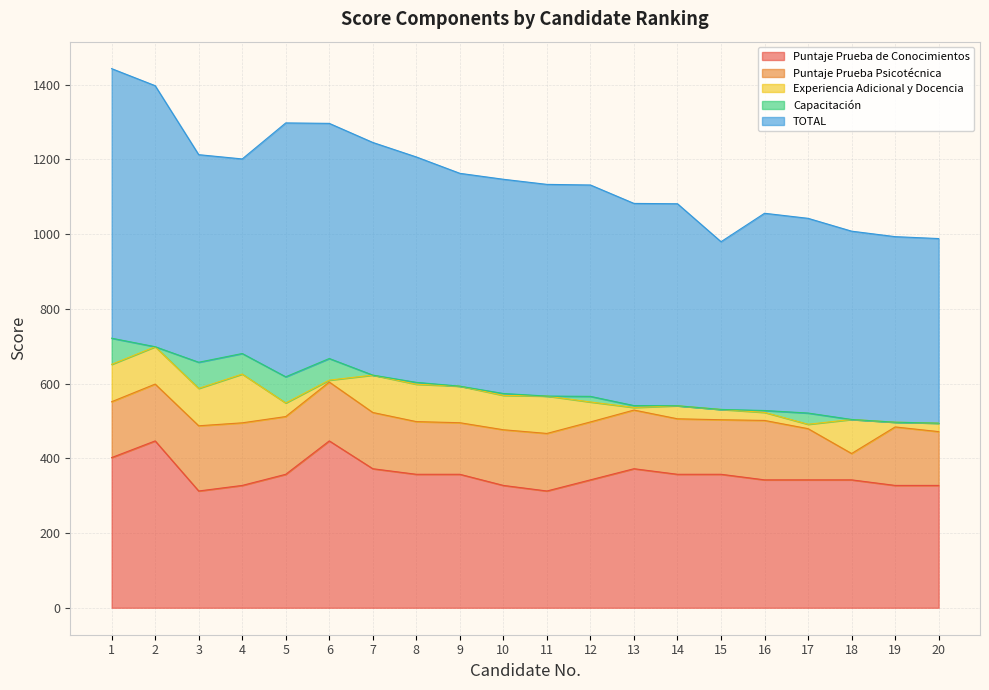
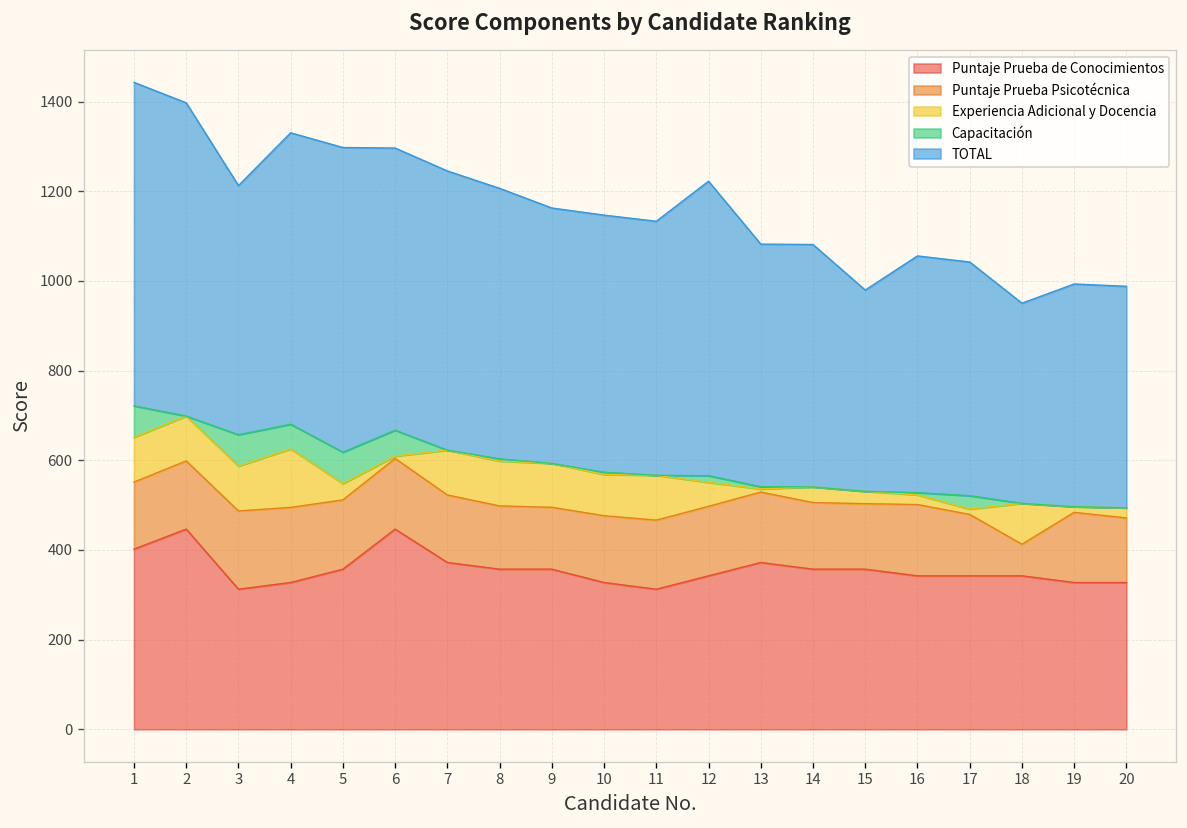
TOTAL, 4: 520 -> 650
TOTAL, 12: 570 -> 660
TOTAL, 18: 500 -> 450
